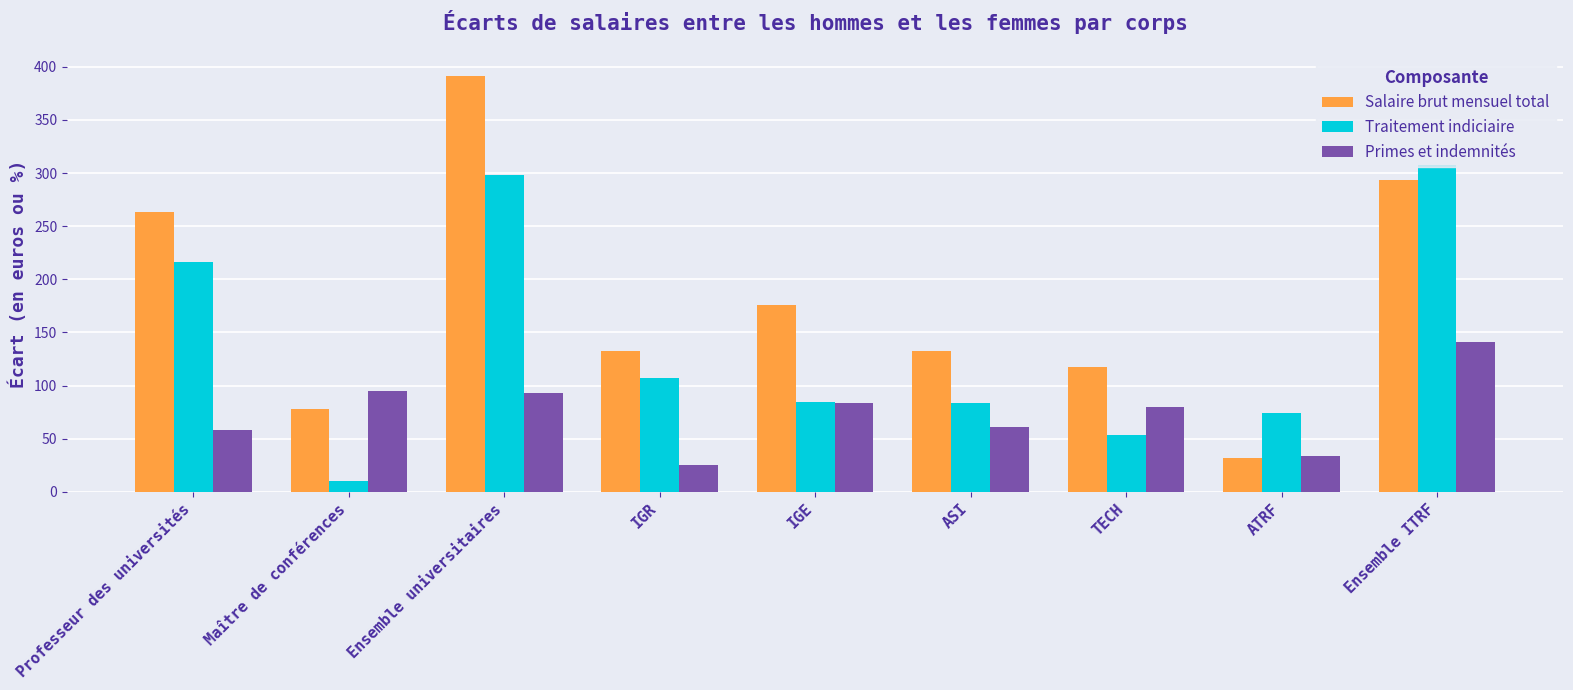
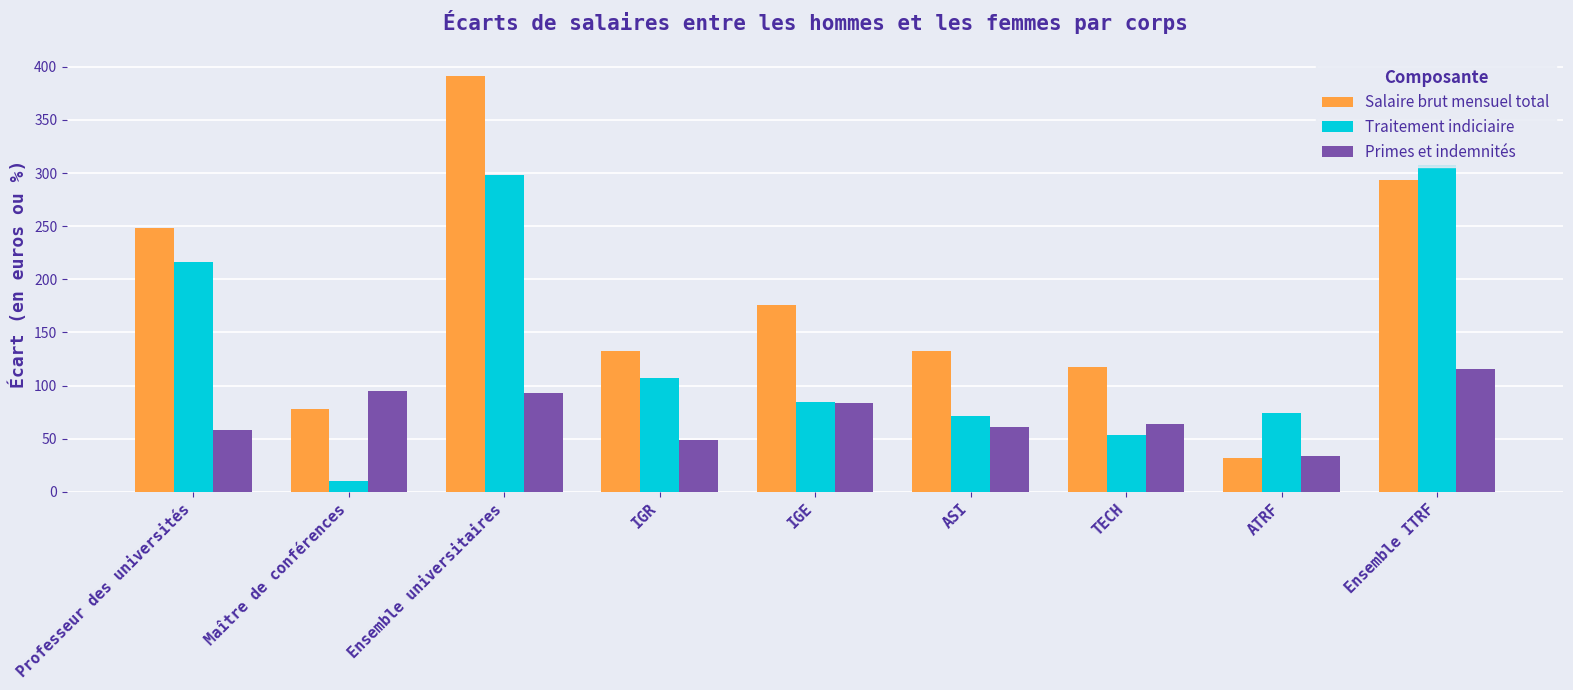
Salaire brut mensuel total, Professeur des universités: 264 -> 249
Primes et indemnités, IGR: 25 -> 49
Traitement indiciaire, ASI: 84 -> 71
Primes et indemnités, TECH: 79 -> 64
Primes et indemnités, Ensemble ITRF: 141 -> 115
